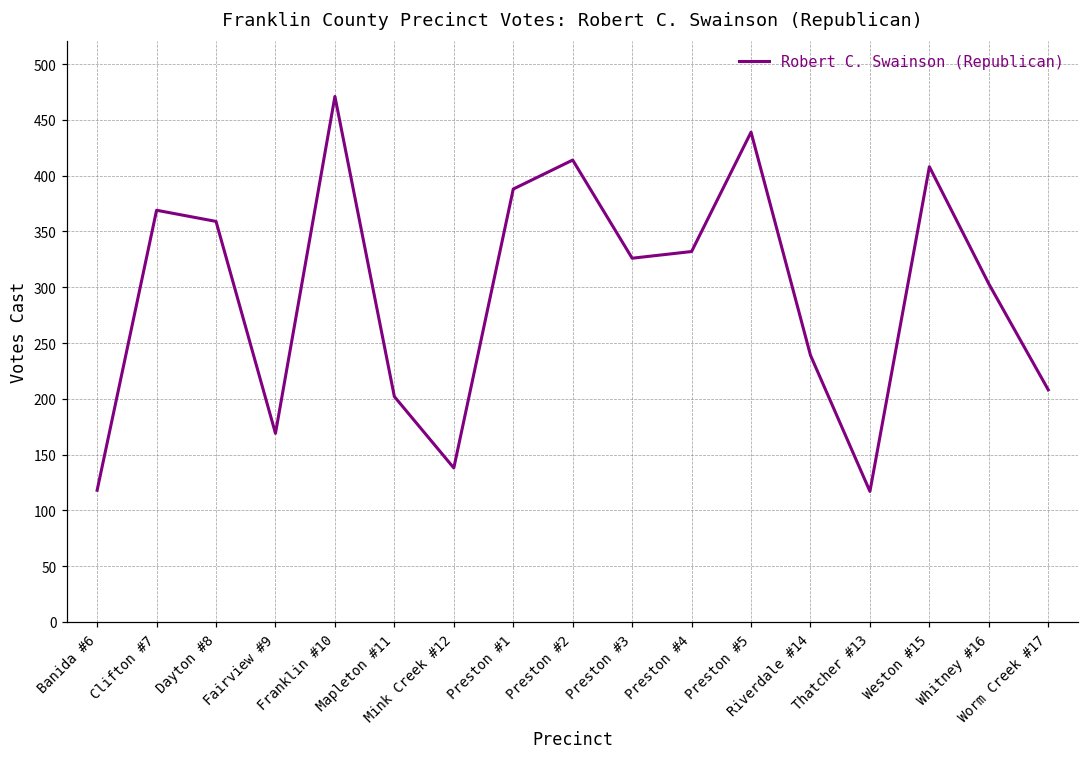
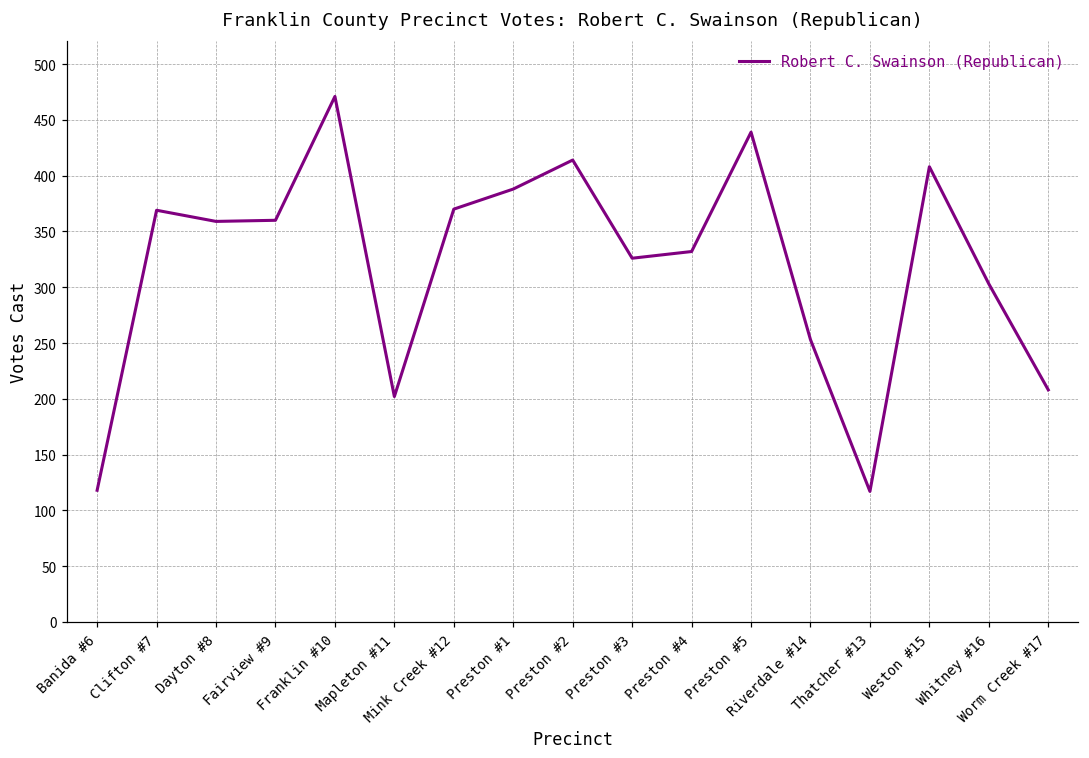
Fairview #9: 169 -> 360
Mink Creek #12: 138 -> 370
Riverdale #14: 239 -> 253
